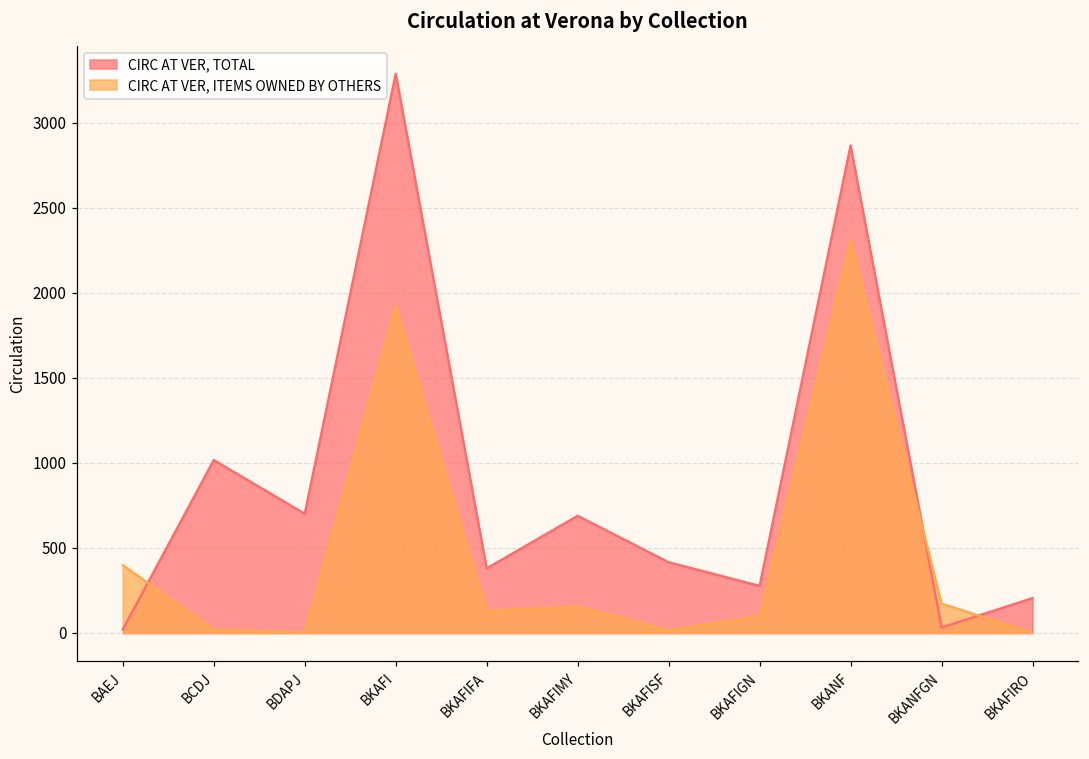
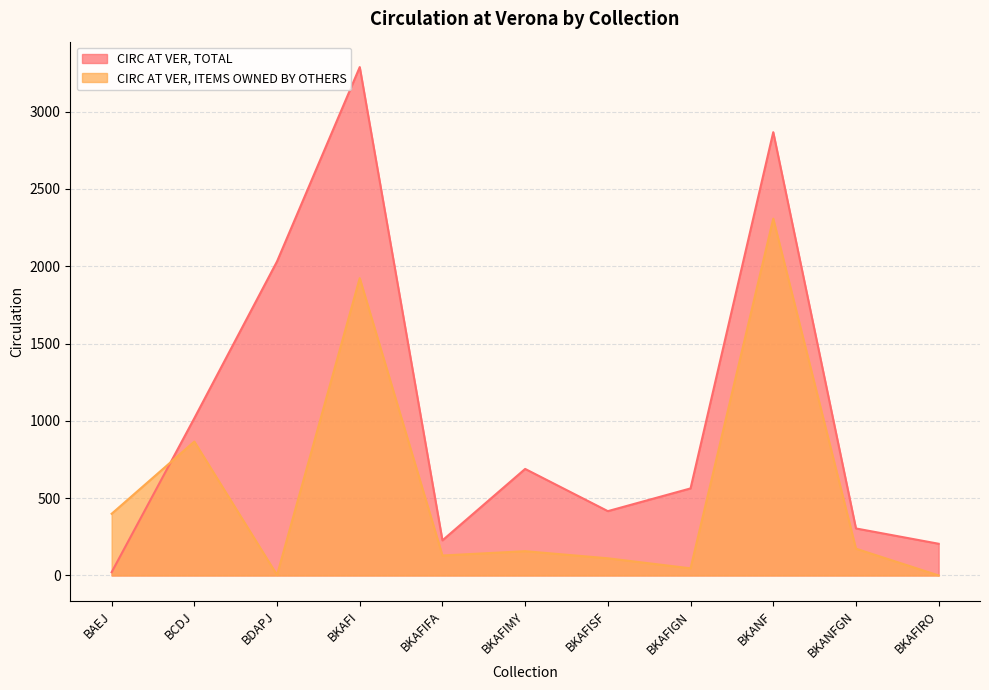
CIRC AT VER, ITEMS OWNED BY OTHERS, BCDJ: 20 -> 870
CIRC AT VER, TOTAL, BDAPJ: 700 -> 2030
CIRC AT VER, TOTAL, BKAFIFA: 380 -> 230
CIRC AT VER, ITEMS OWNED BY OTHERS, BKAFISF: 20 -> 110
CIRC AT VER, TOTAL, BKAFIGN: 280 -> 560
CIRC AT VER, ITEMS OWNED BY OTHERS, BKAFIGN: 100 -> 50
CIRC AT VER, TOTAL, BKANFGN: 30 -> 300
